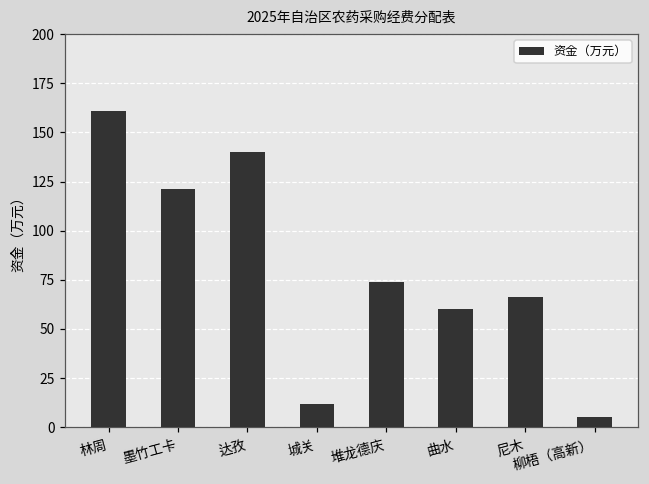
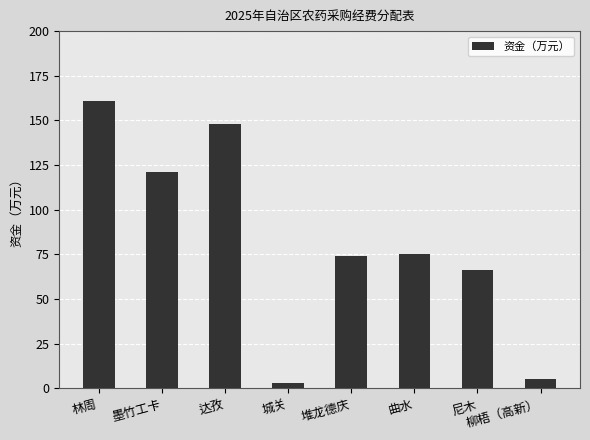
达孜: 140 -> 148
城关: 12 -> 3
曲水: 60 -> 75
